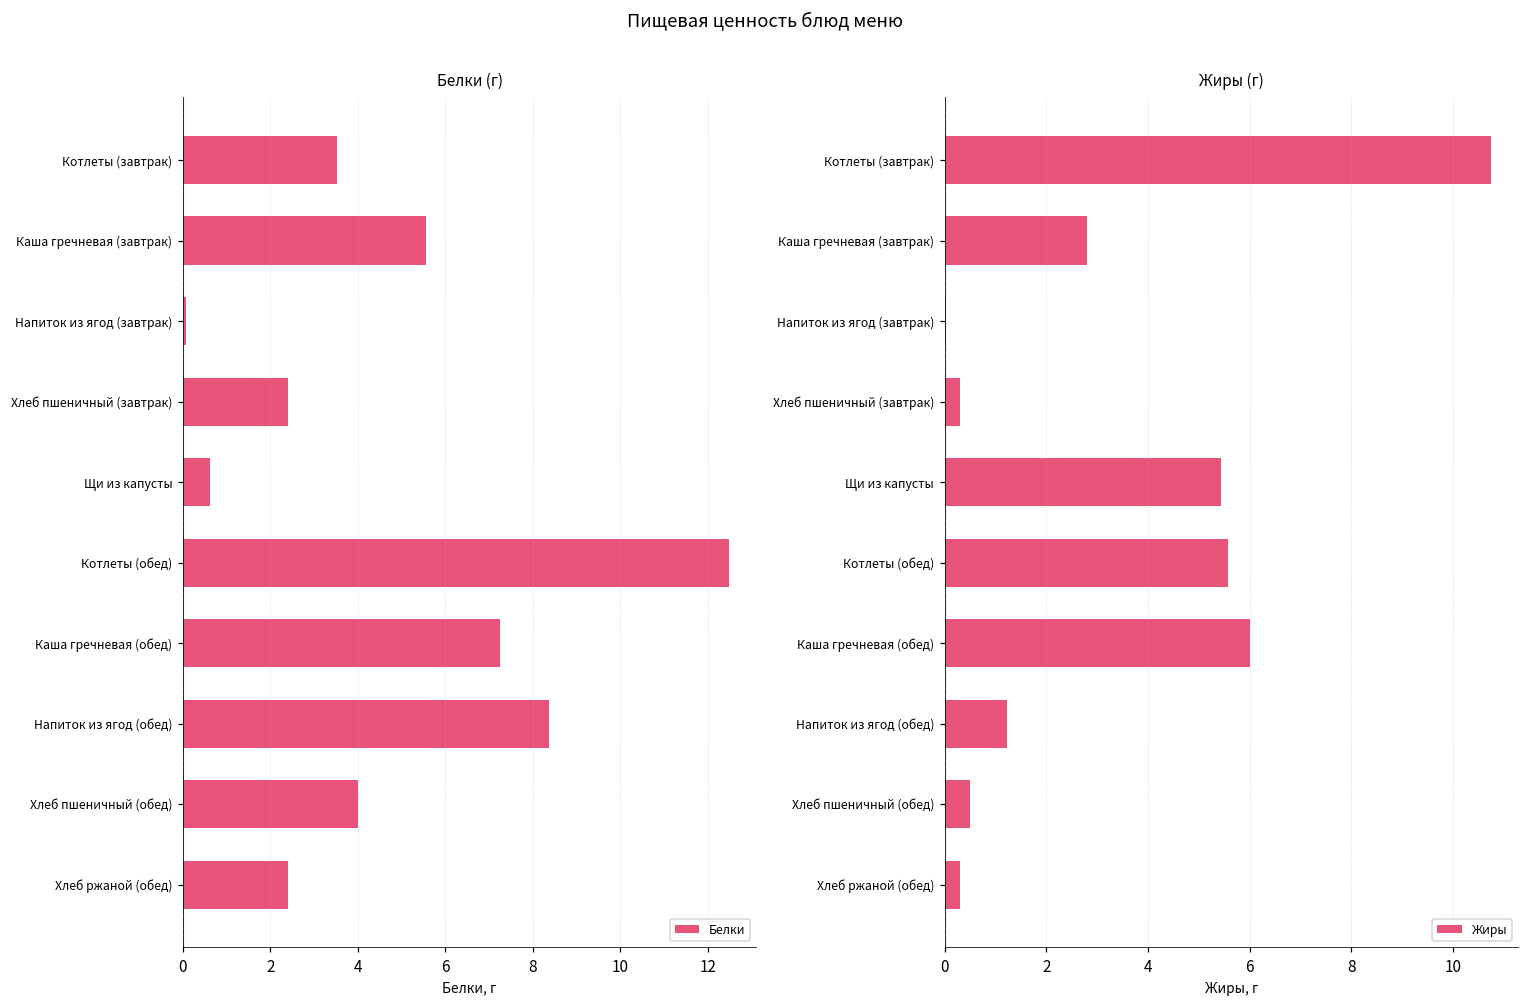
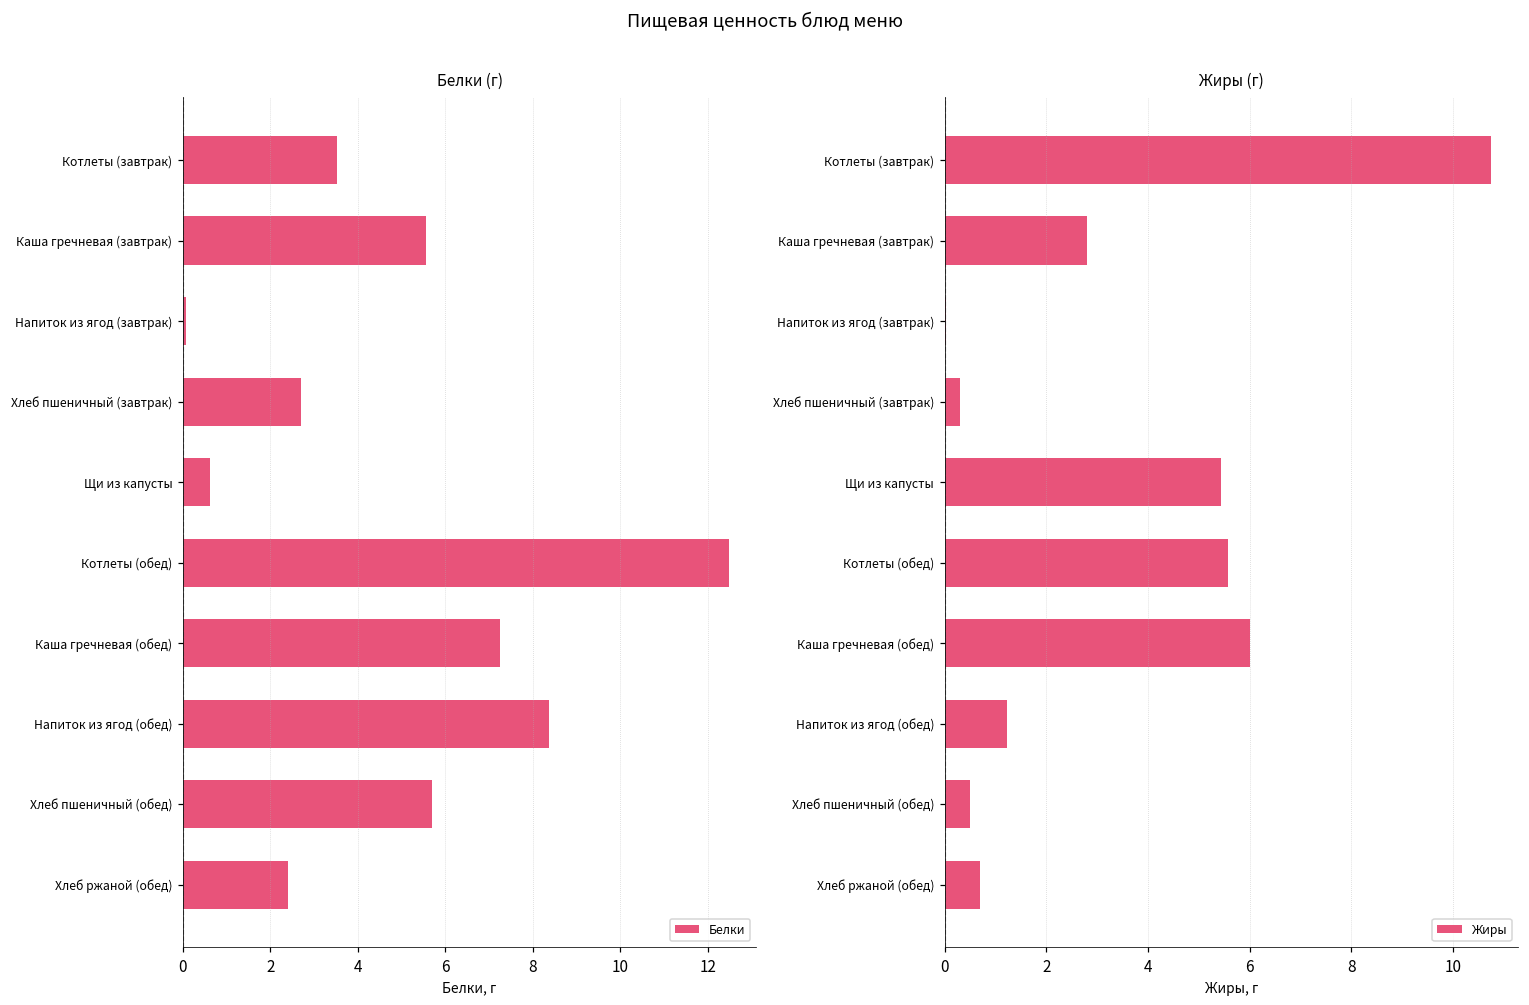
Белки (г), Хлеб пшеничный (завтрак): 2.4 -> 2.7
Белки (г), Хлеб пшеничный (обед): 4.0 -> 5.7
Жиры (г), Хлеб ржаной (обед): 0.3 -> 0.7
